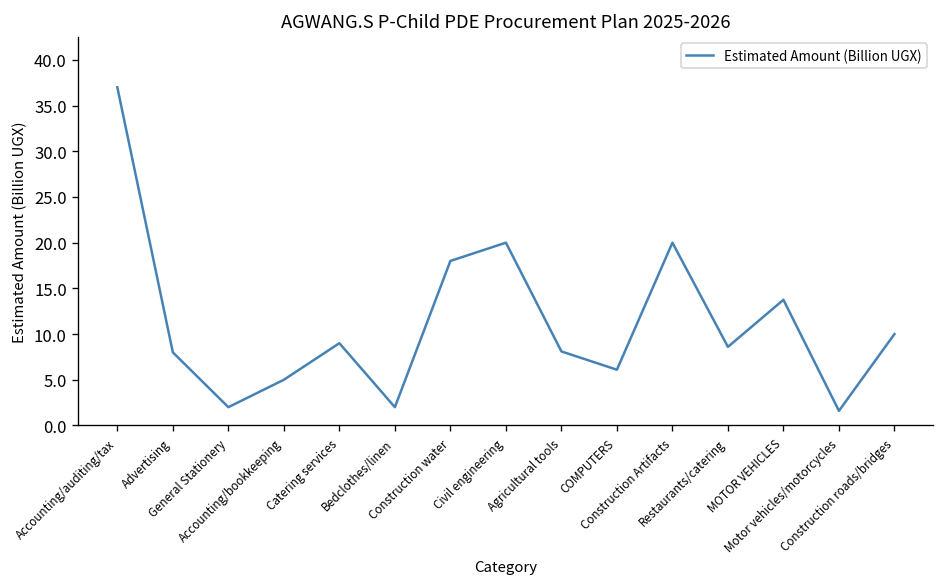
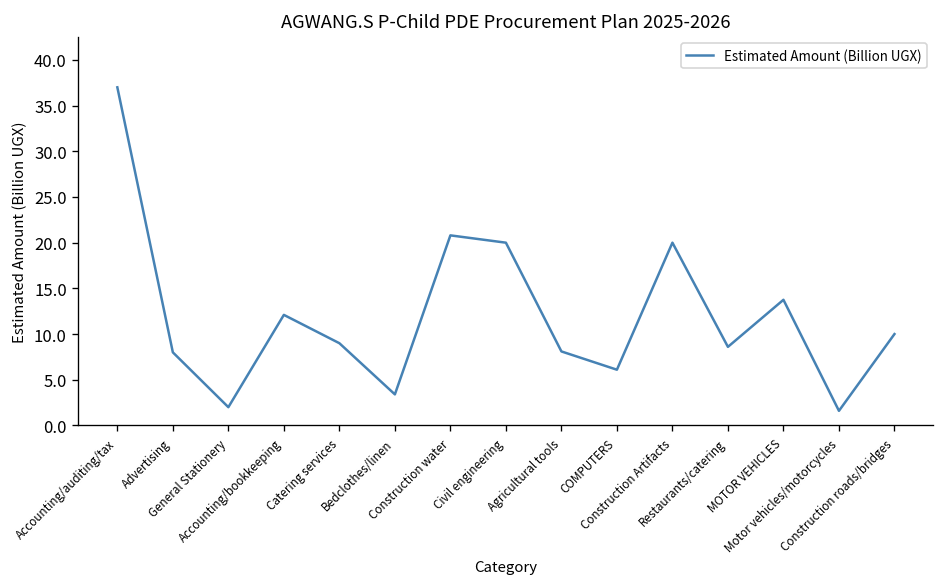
Accounting/bookkeeping: 5 -> 12
Bedclothes/linen: 2 -> 3
Construction water: 18 -> 21
